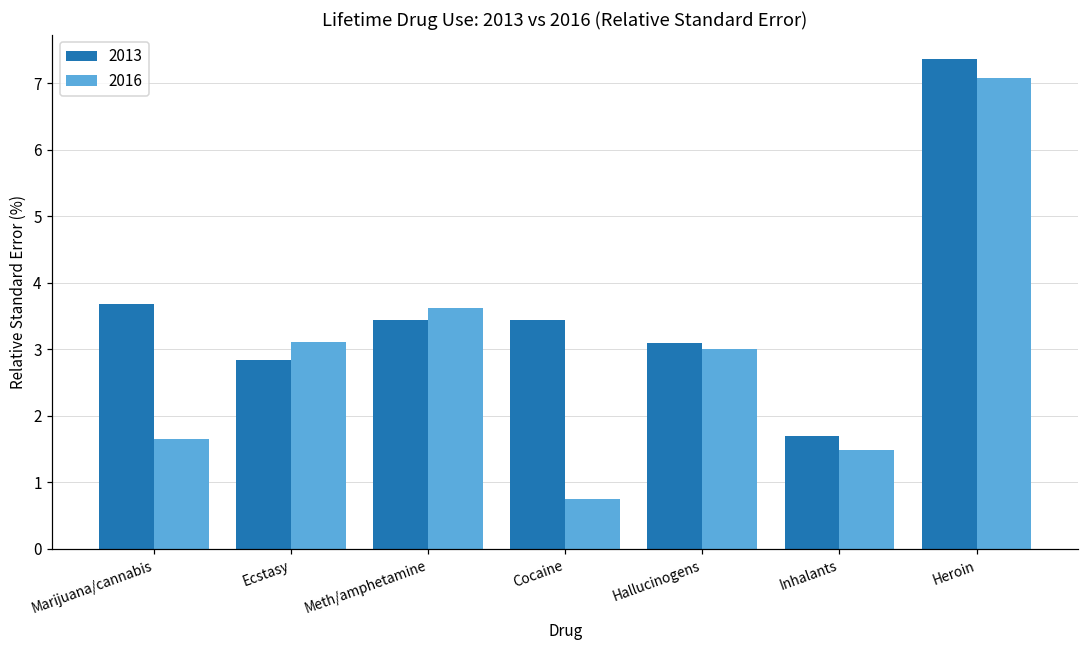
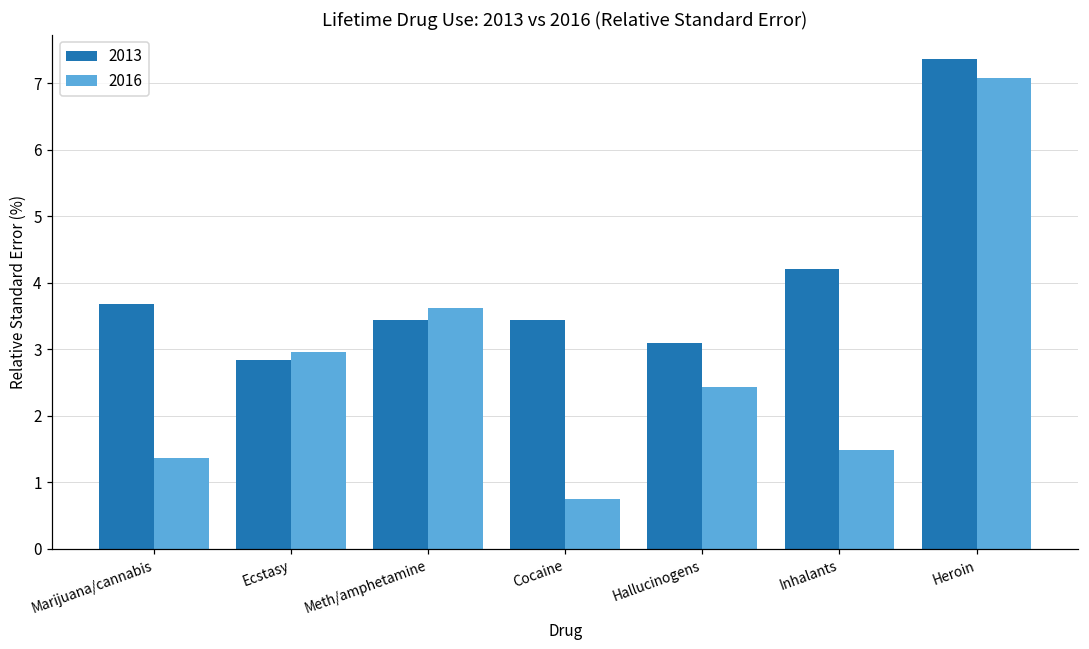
2016, Marijuana/cannabis: 1.6 -> 1.4
2016, Ecstasy: 3.1 -> 3.0
2016, Hallucinogens: 3.0 -> 2.4
2013, Inhalants: 1.7 -> 4.2
